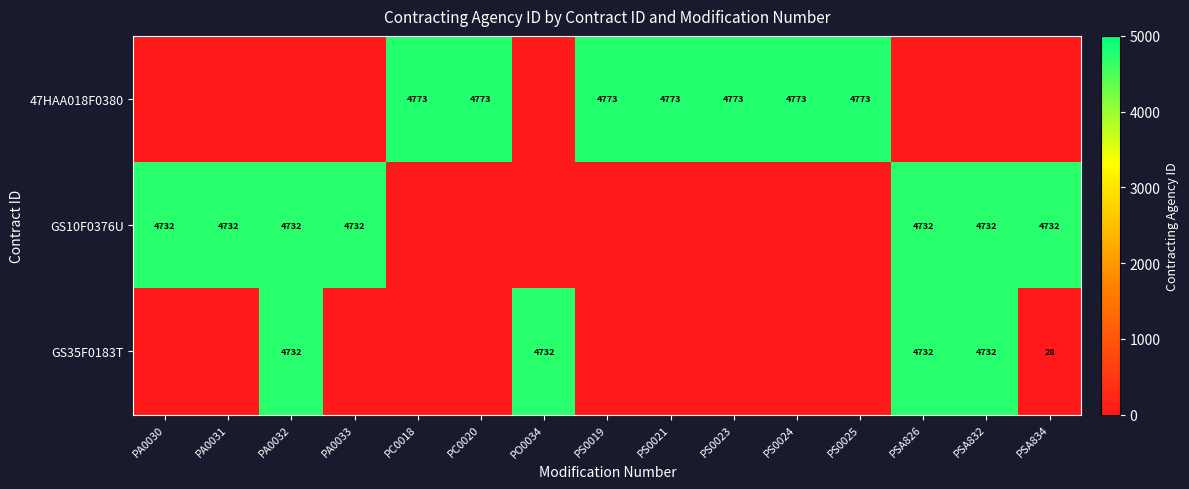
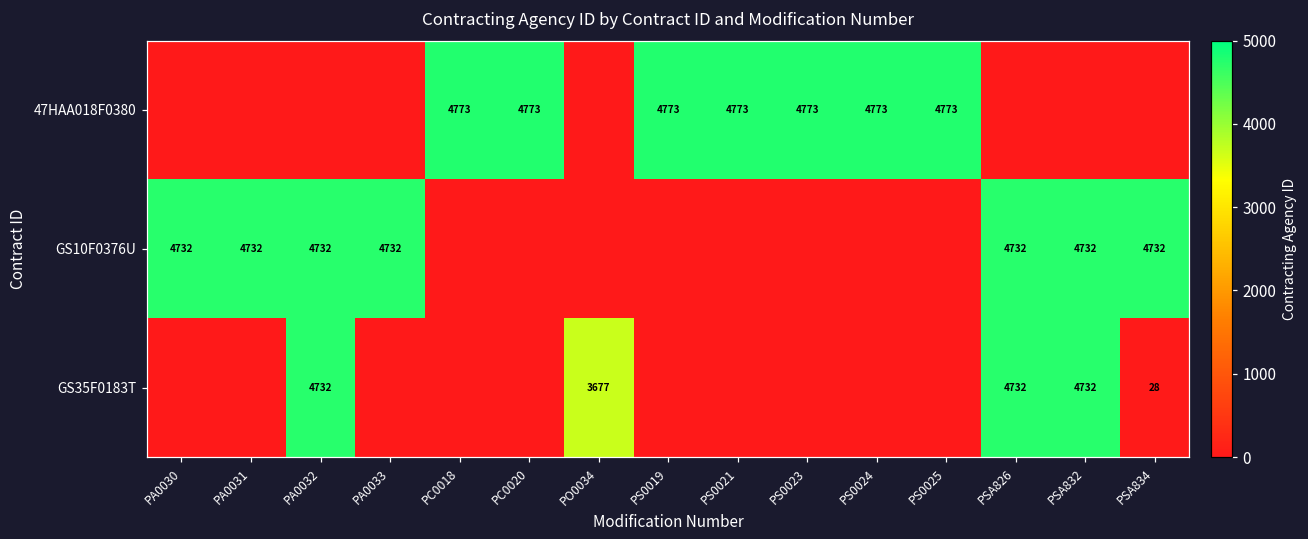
GS35F0183T, PO0034: 4732 -> 3677
